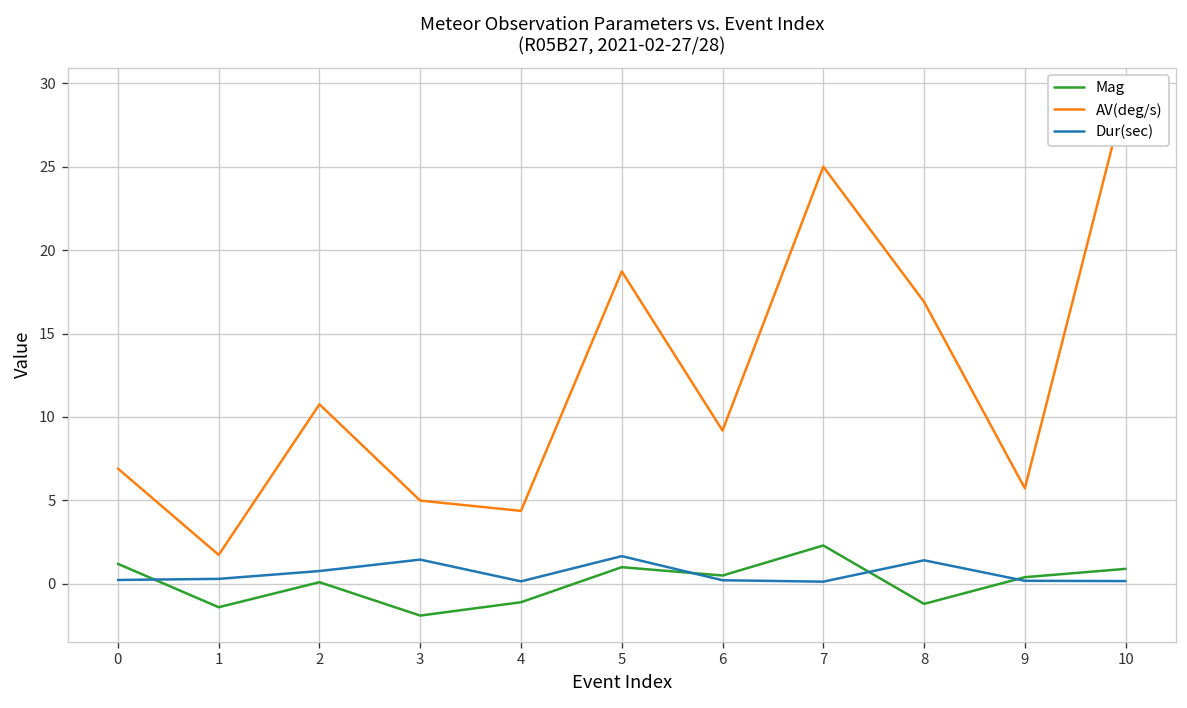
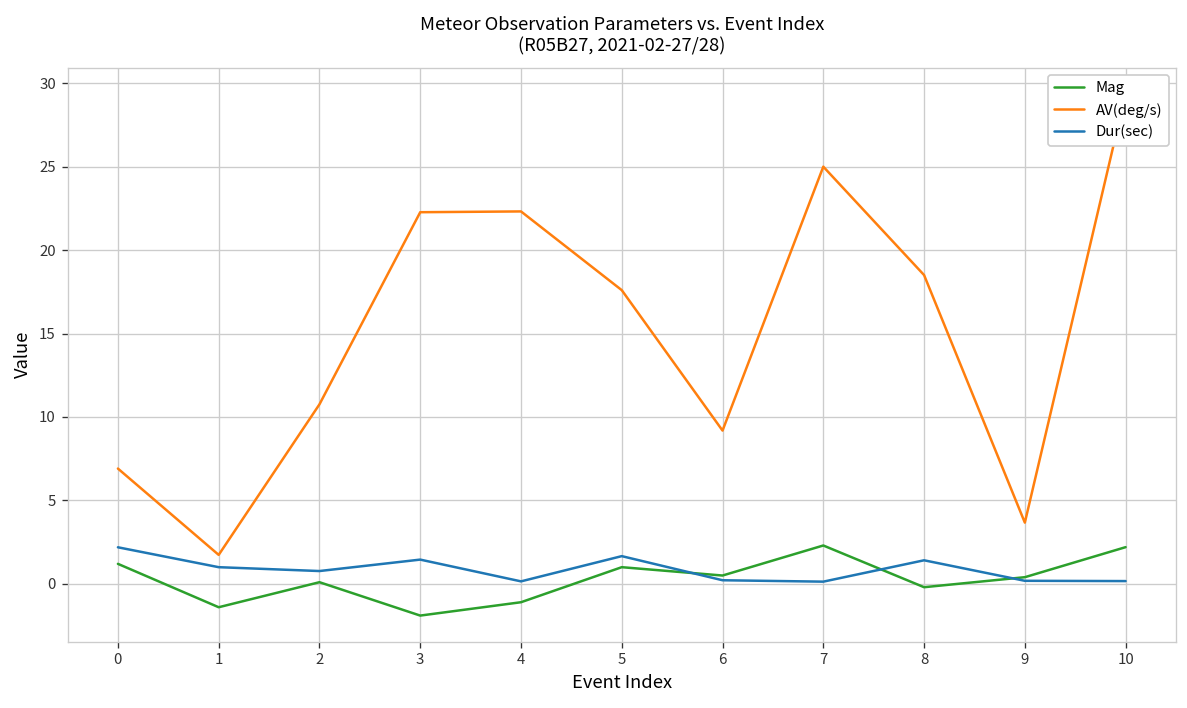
Dur(sec), 0: 0.2 -> 2.2
Dur(sec), 1: 0.3 -> 1.0
AV(deg/s), 3: 5.0 -> 22.3
AV(deg/s), 4: 4.4 -> 22.3
AV(deg/s), 5: 18.7 -> 17.6
Mag, 8: -1.2 -> -0.2
AV(deg/s), 8: 16.9 -> 18.5
AV(deg/s), 9: 5.7 -> 3.7
Mag, 10: 0.9 -> 2.2
